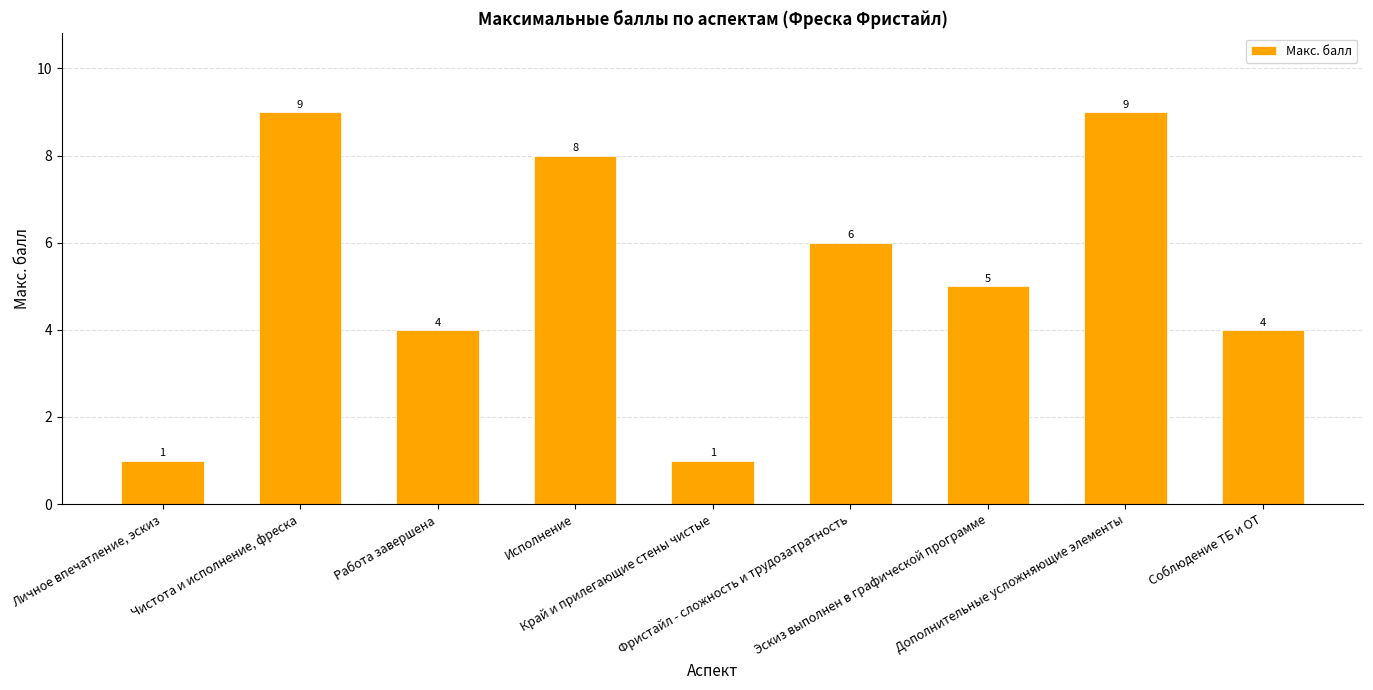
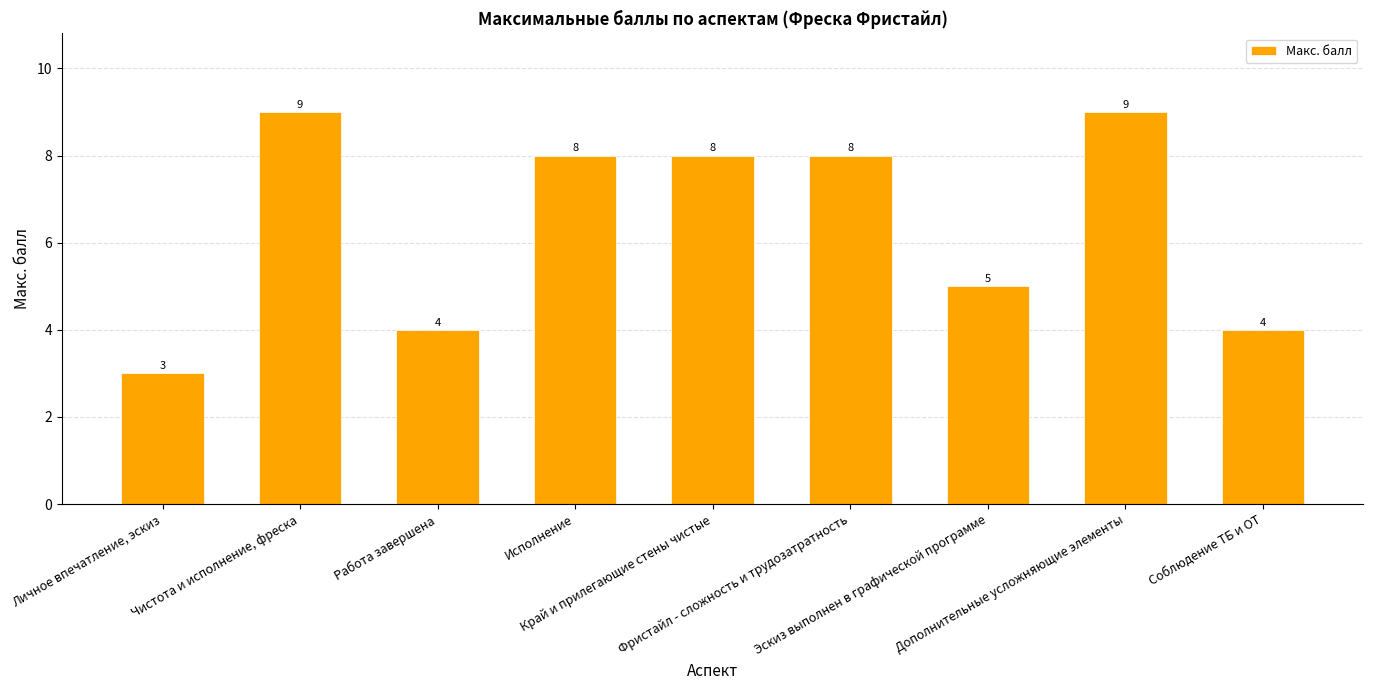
Личное впечатление, эскиз: 1 -> 3
Край и прилегающие стены чистые: 1 -> 8
Фристайл - сложность и трудозатратность: 6 -> 8
